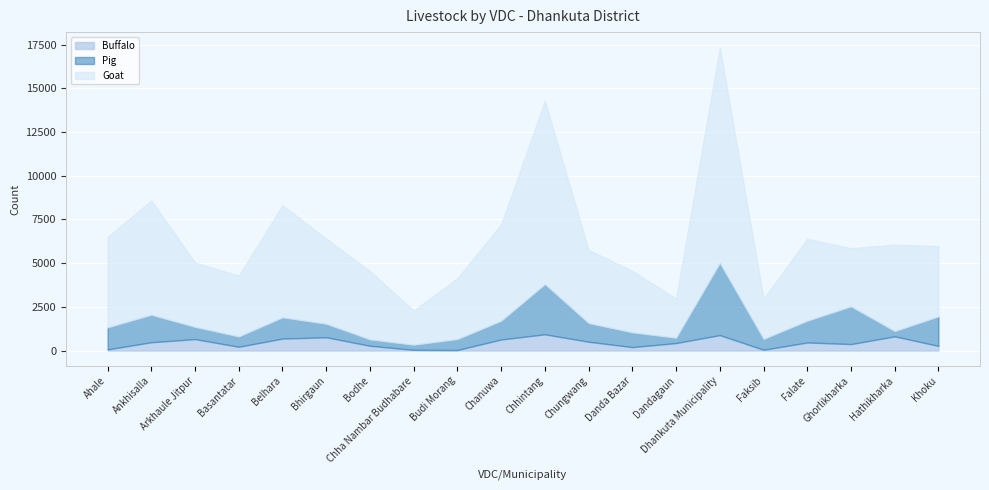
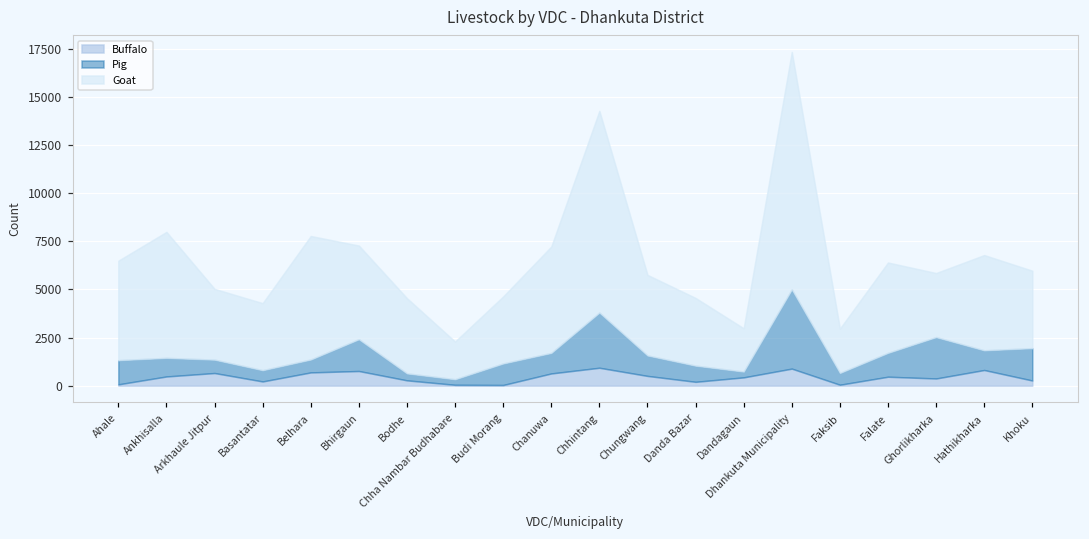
Pig, Ankhisalla: 1600 -> 1000
Pig, Belhara: 1200 -> 700
Pig, Bhirgaun: 800 -> 1700
Pig, Budi Morang: 600 -> 1100
Pig, Hathikharka: 300 -> 1000
